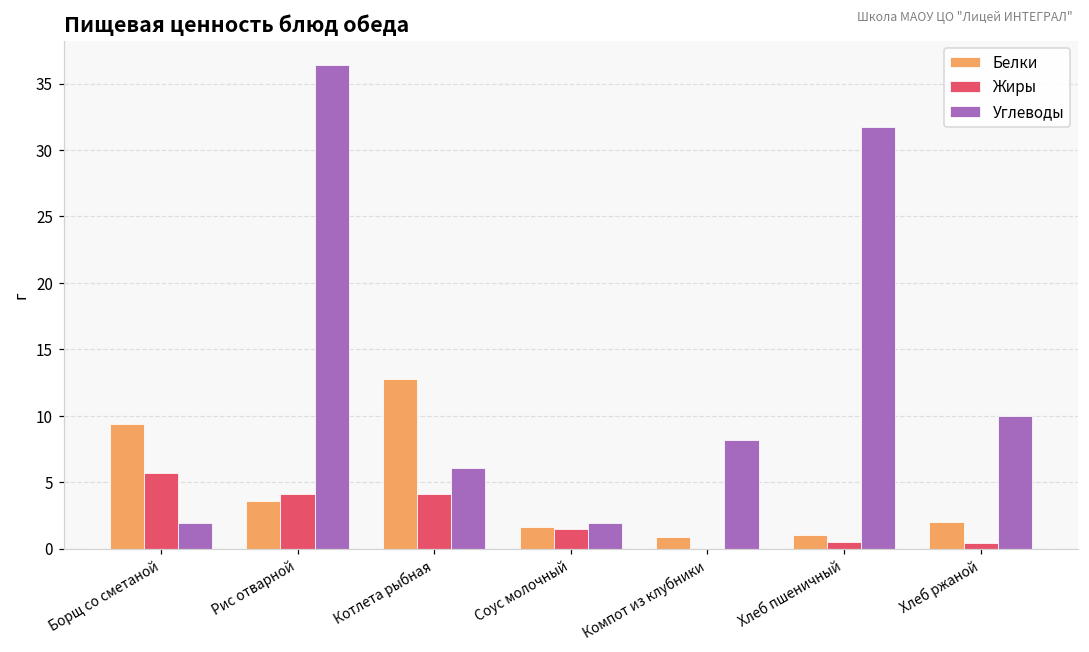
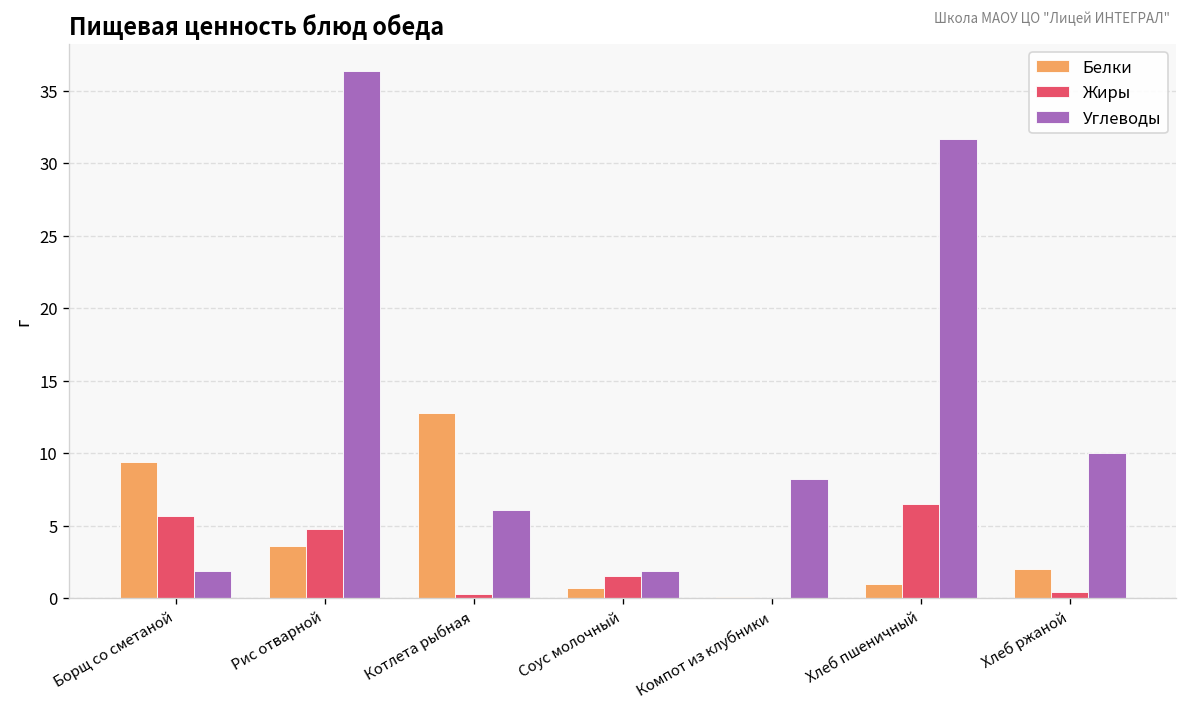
Жиры, Рис отварной: 4.1 -> 4.8
Жиры, Котлета рыбная: 4.1 -> 0.3
Белки, Соус молочный: 1.6 -> 0.7
Белки, Компот из клубники: 0.9 -> 0.1
Жиры, Хлеб пшеничный: 0.5 -> 6.5
